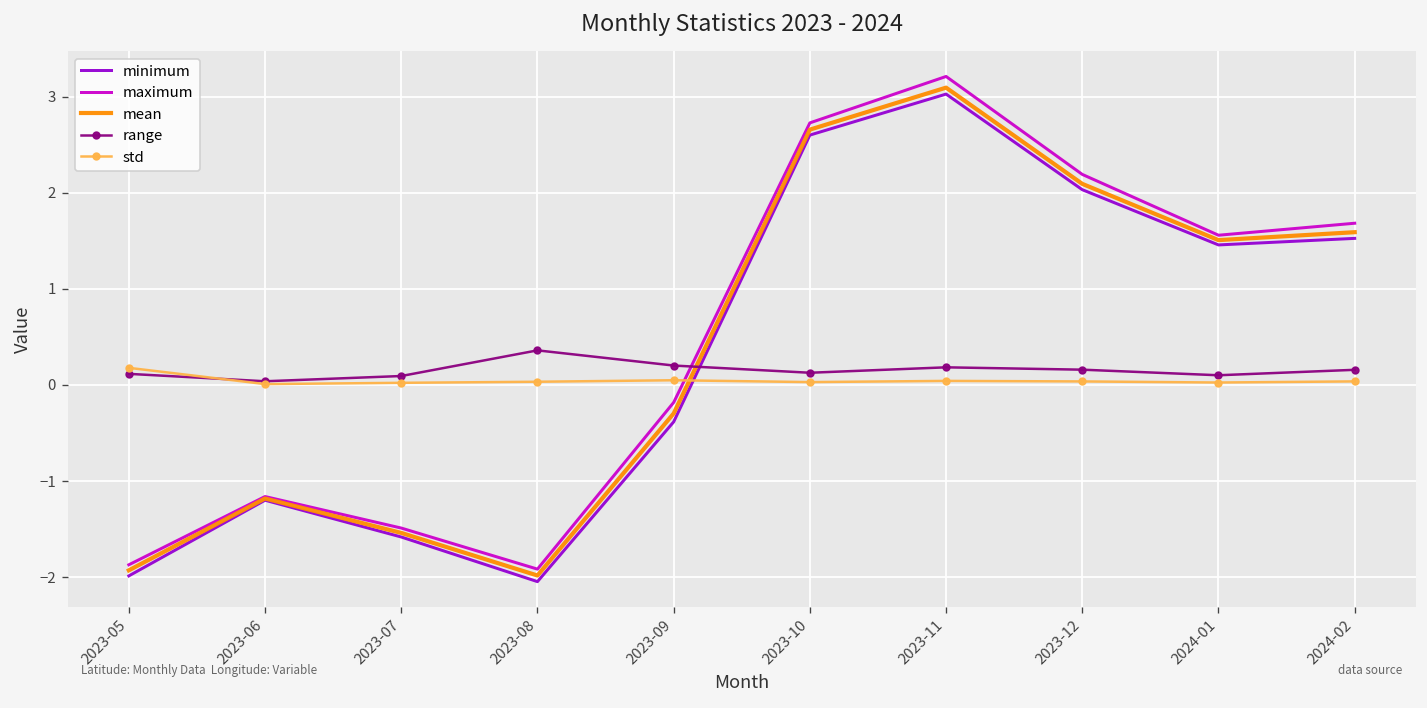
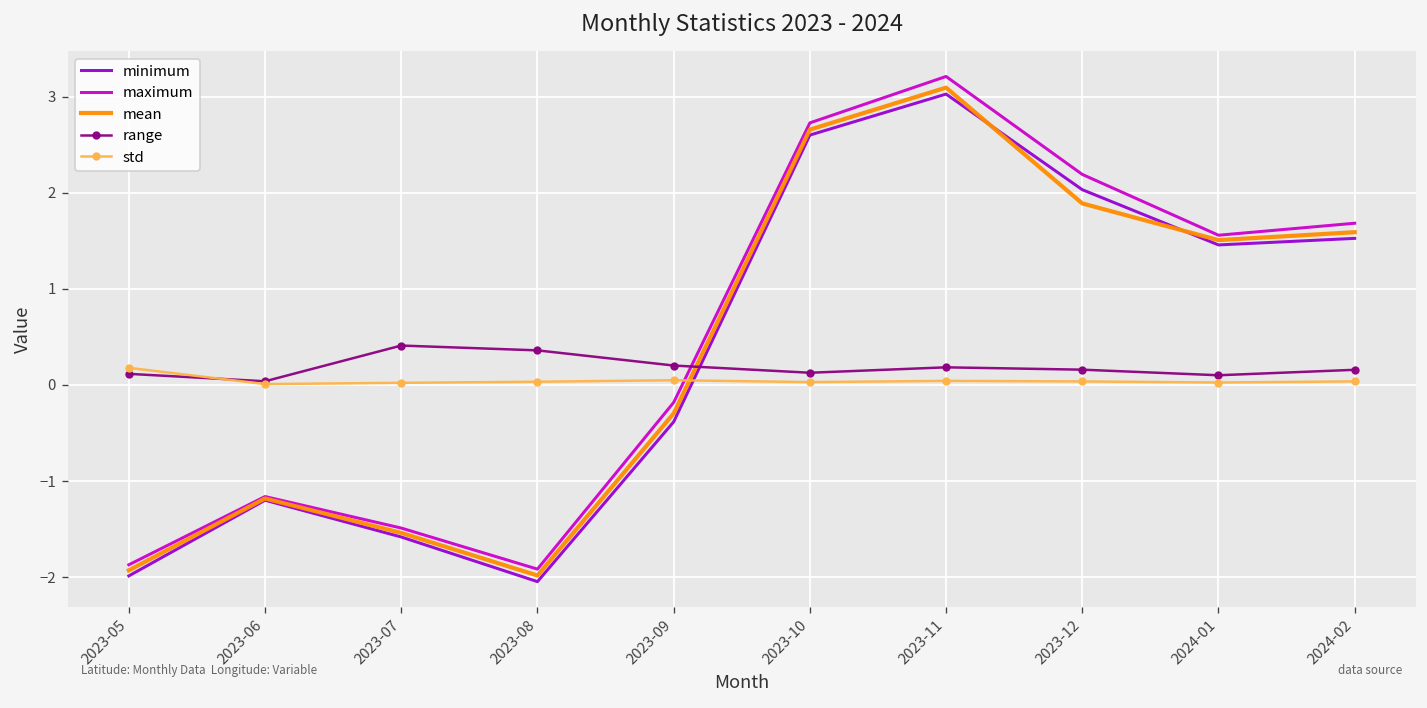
range, 2023-07: 0.1 -> 0.4
mean, 2023-12: 2.1 -> 1.9
